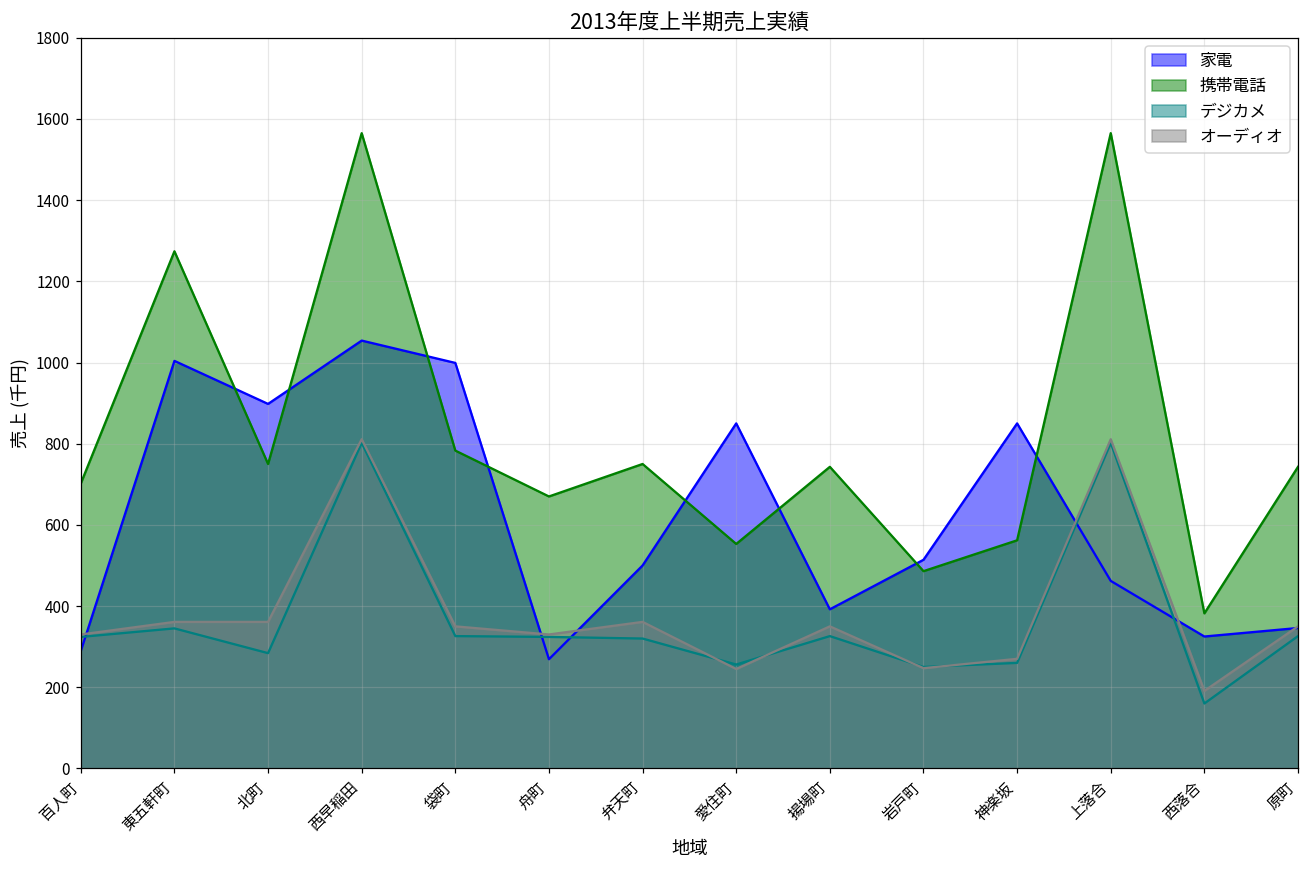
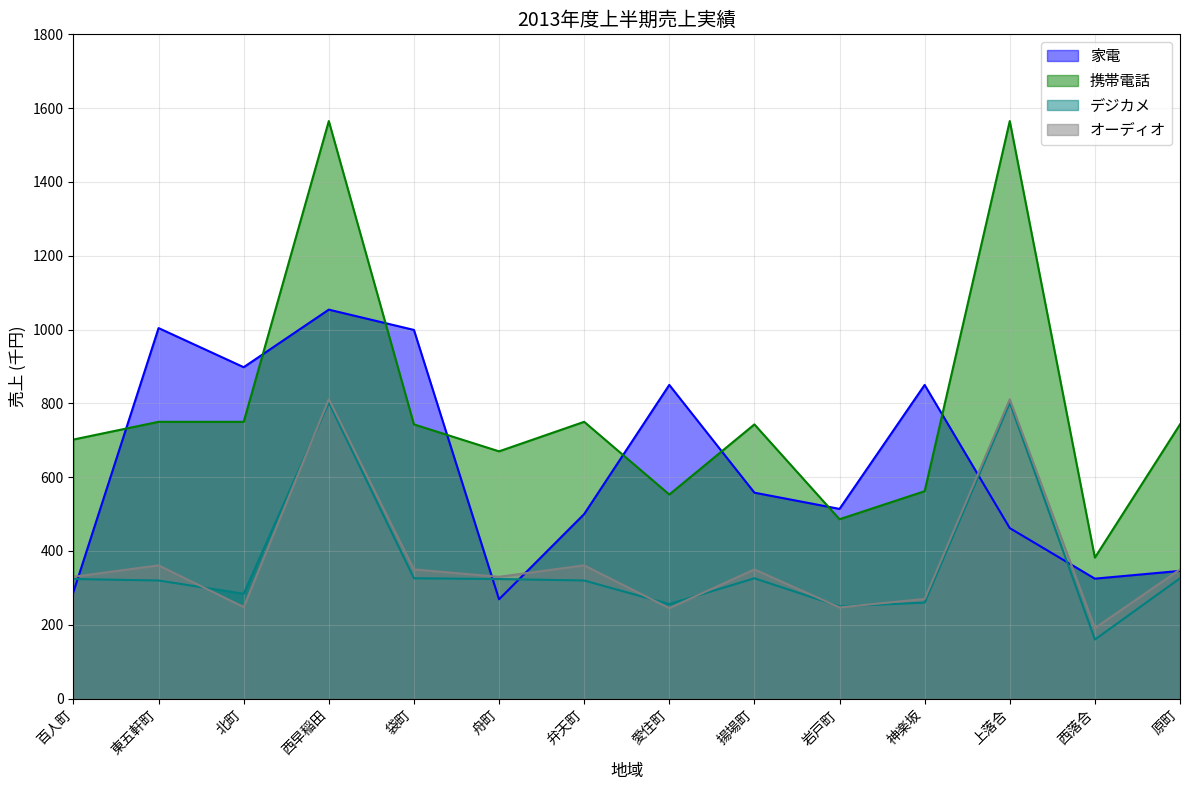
携帯電話, 東五軒町: 1270 -> 750
デジカメ, 東五軒町: 350 -> 320
オーディオ, 北町: 360 -> 250
携帯電話, 袋町: 780 -> 740
家電, 揚場町: 390 -> 560
